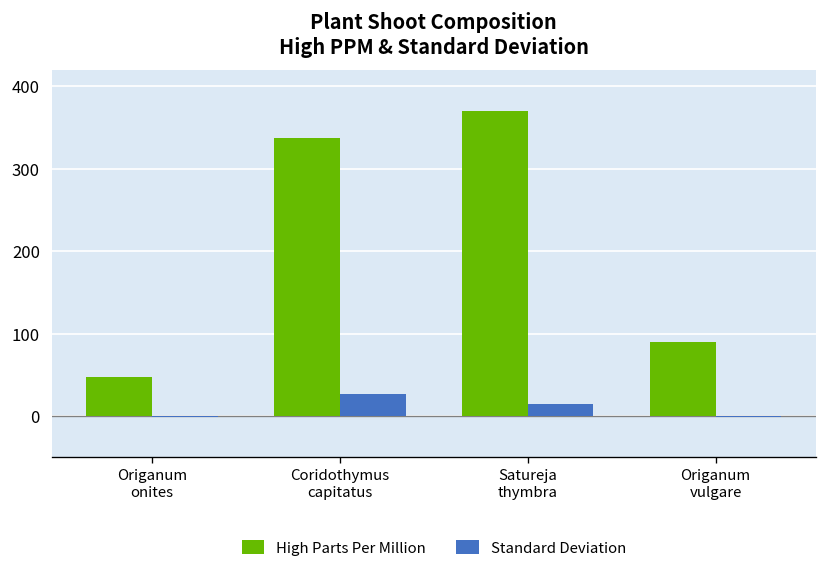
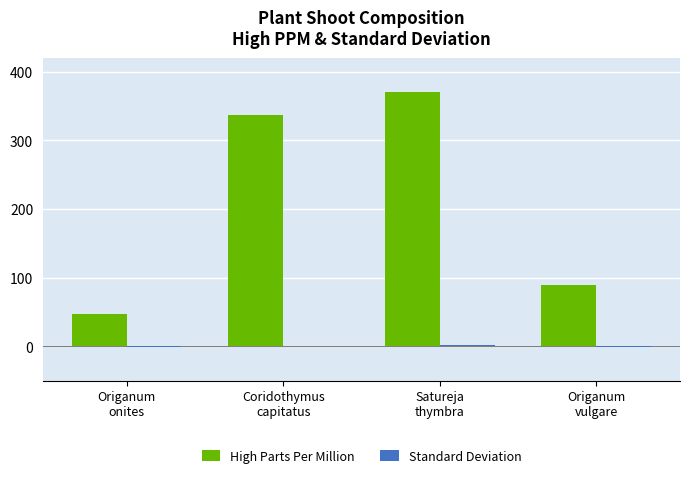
Standard Deviation, Coridothymus capitatus: 30 -> 0
Standard Deviation, Satureja thymbra: 10 -> 0
